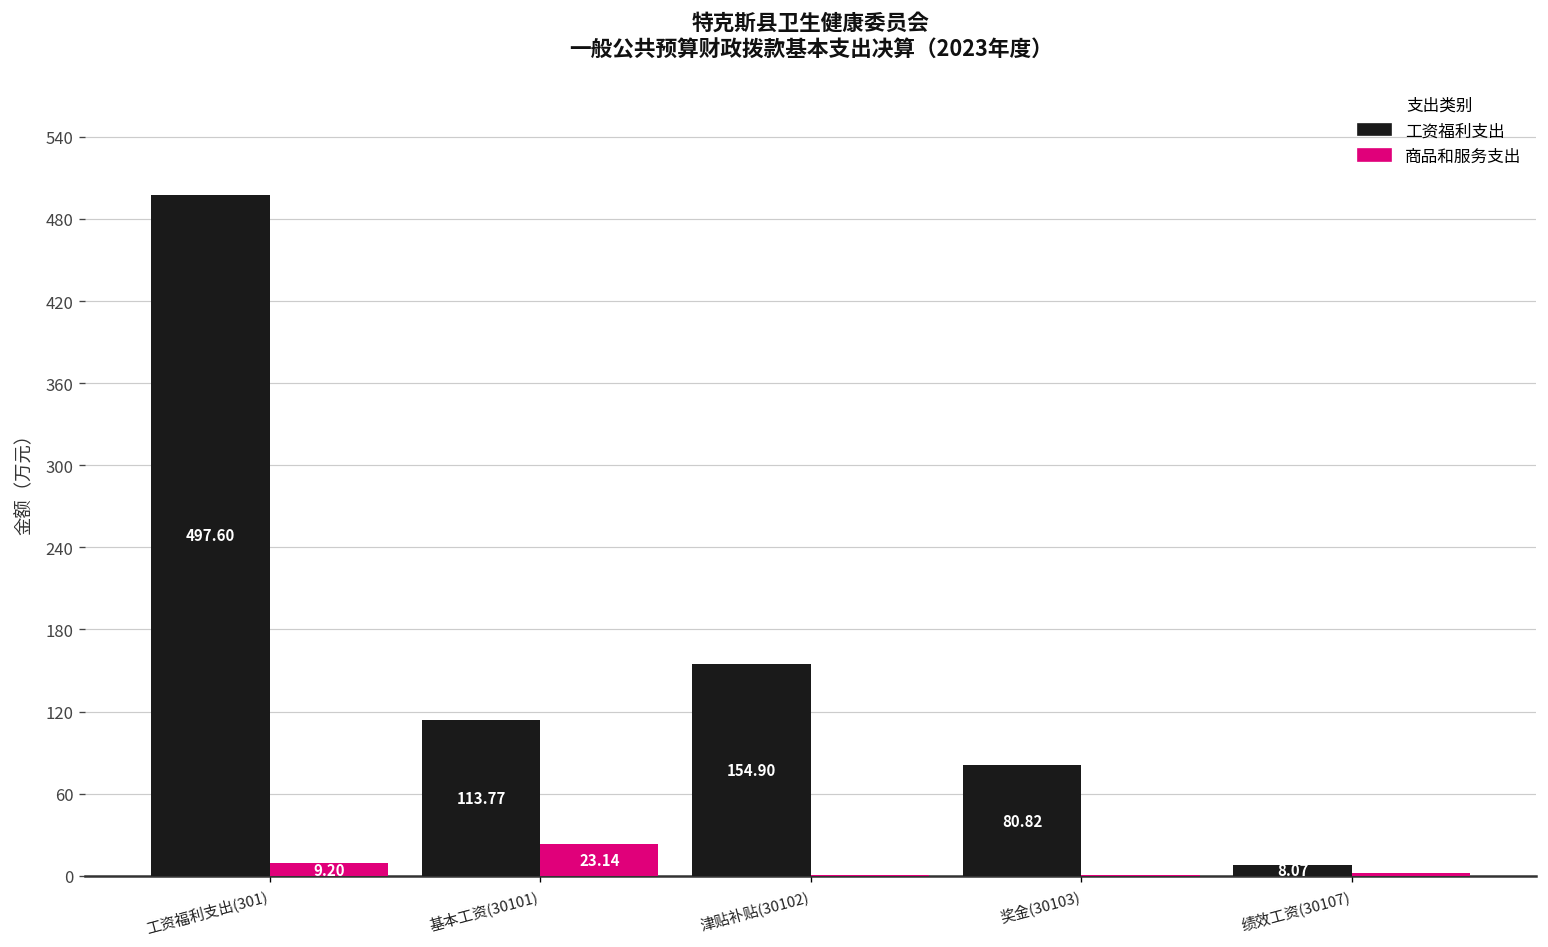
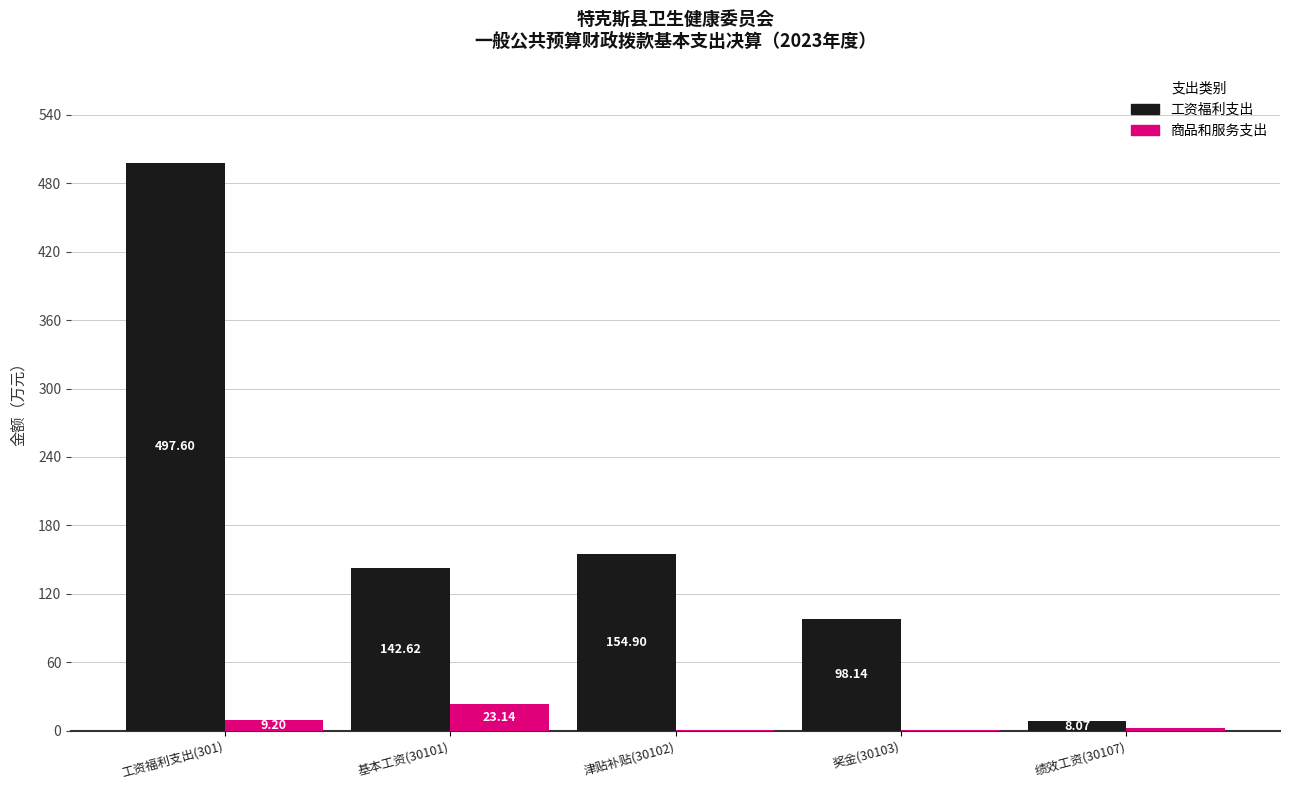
工资福利支出, 基本工资(30101): 113.77 -> 142.62
工资福利支出, 奖金(30103): 80.82 -> 98.14
